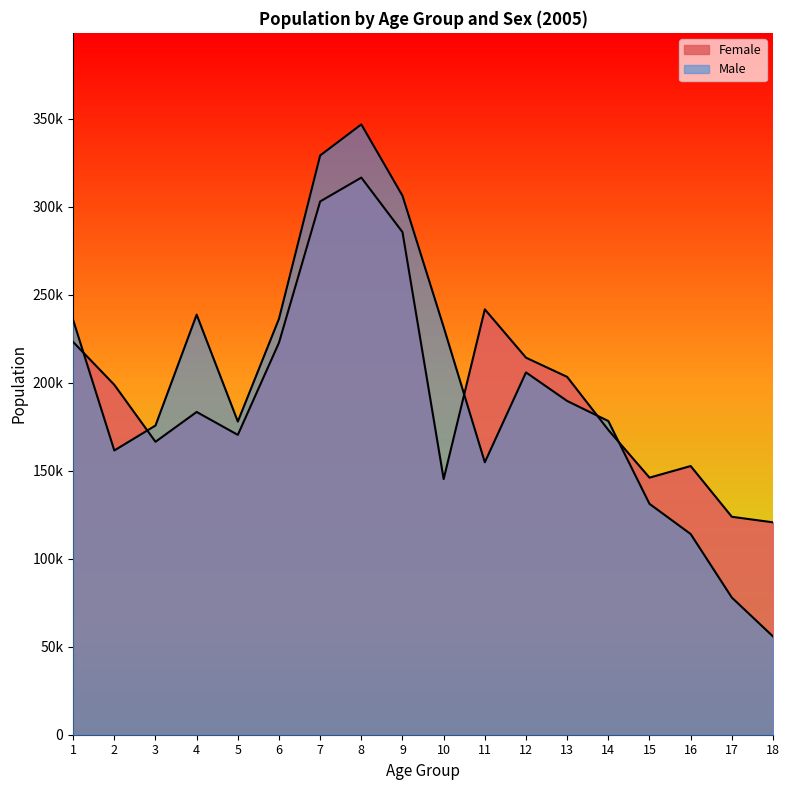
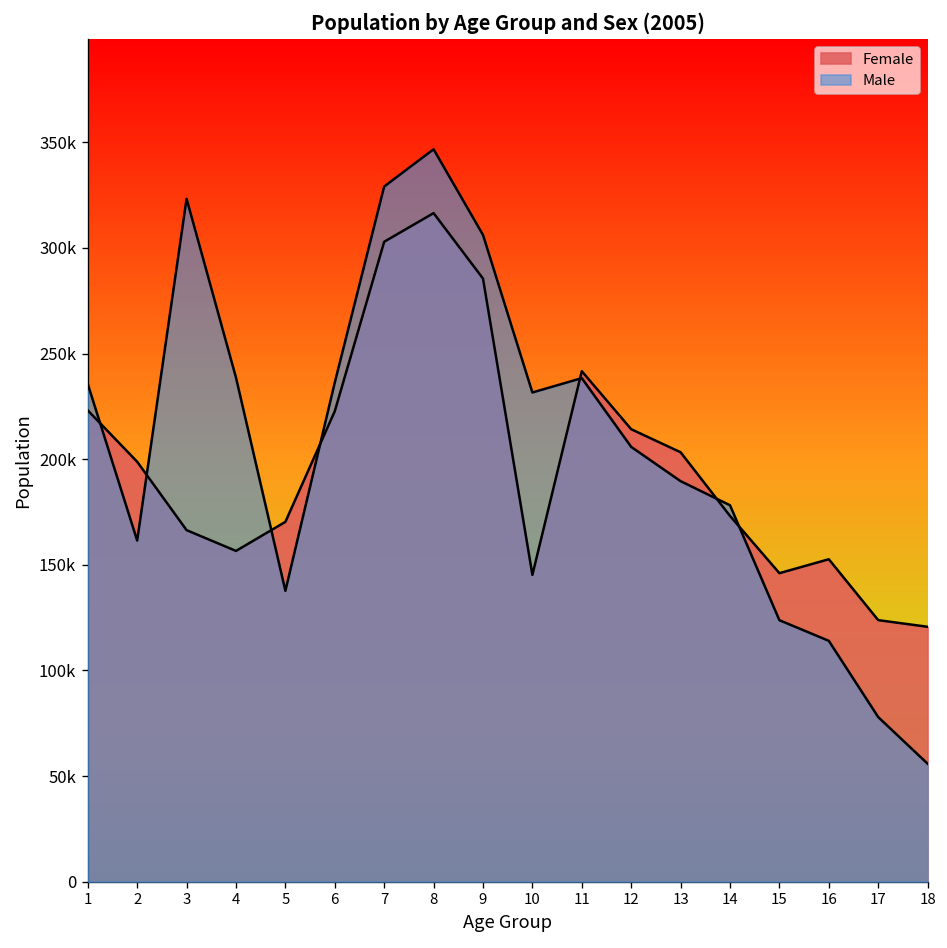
Male, 3: 176000 -> 323000
Female, 4: 183000 -> 157000
Male, 5: 178000 -> 138000
Male, 11: 155000 -> 238000
Male, 15: 131000 -> 124000
